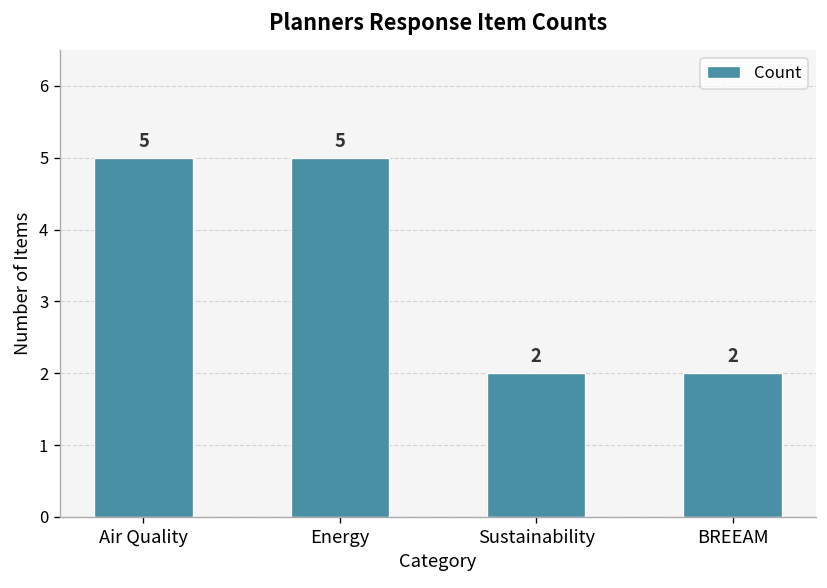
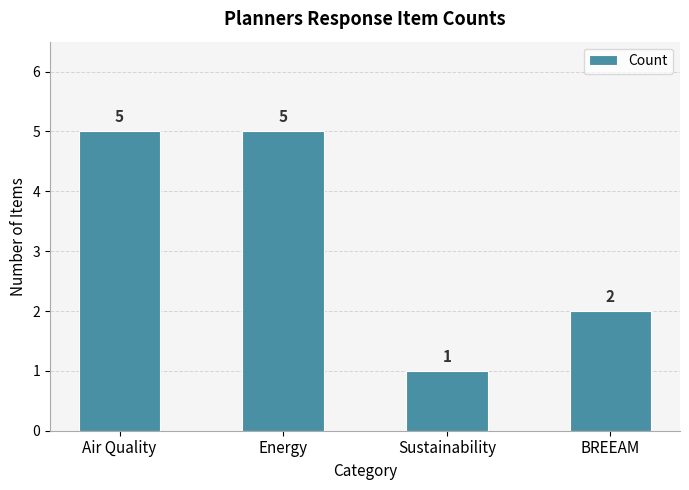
Sustainability: 2 -> 1
